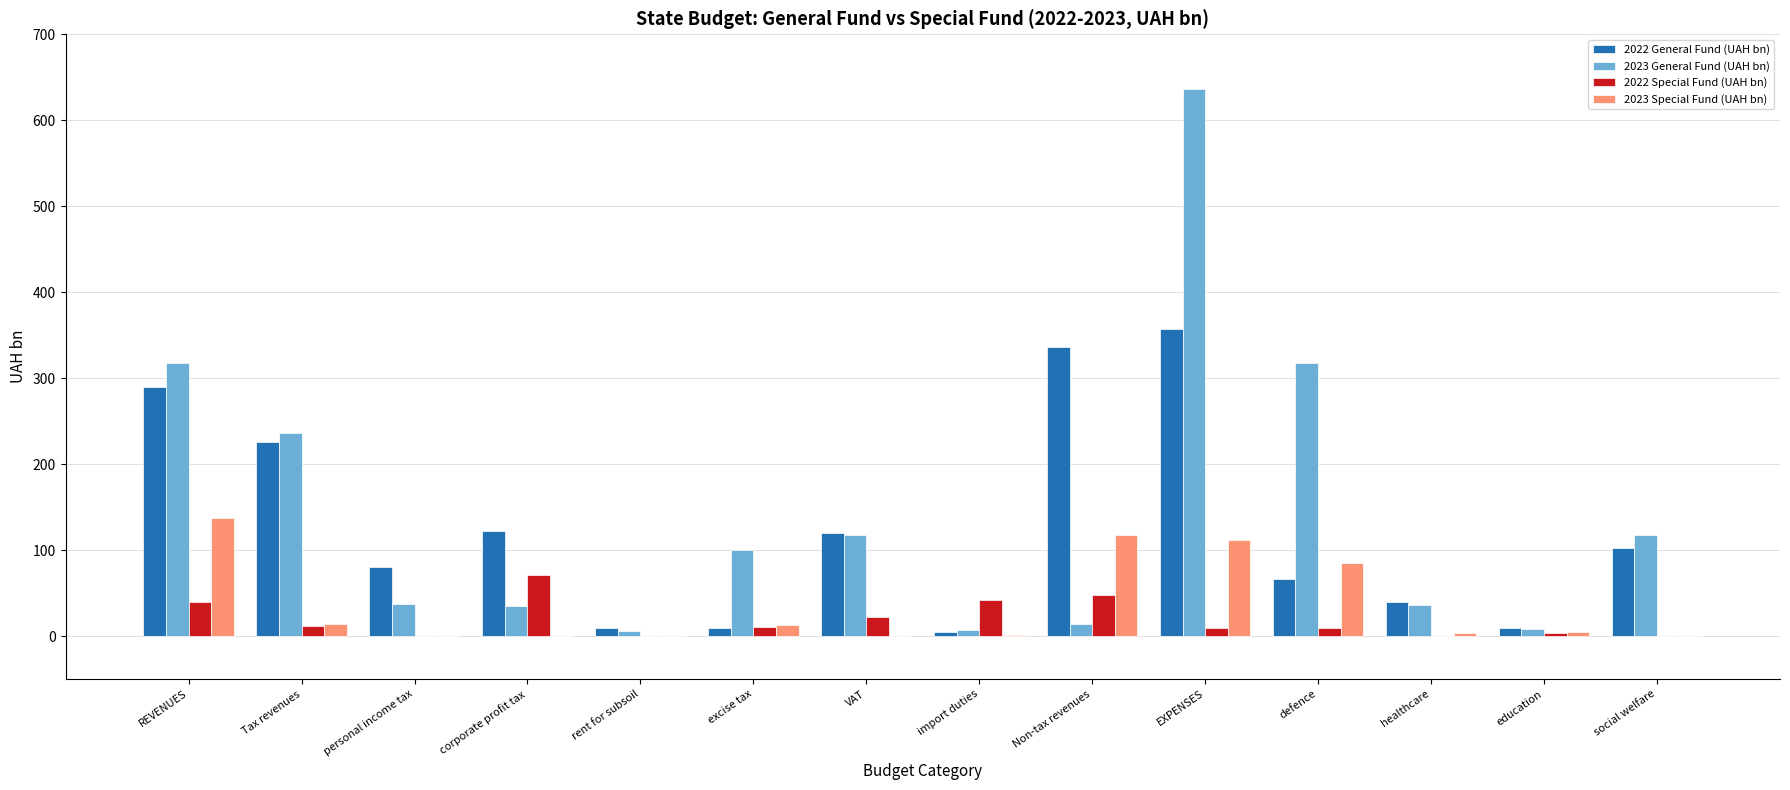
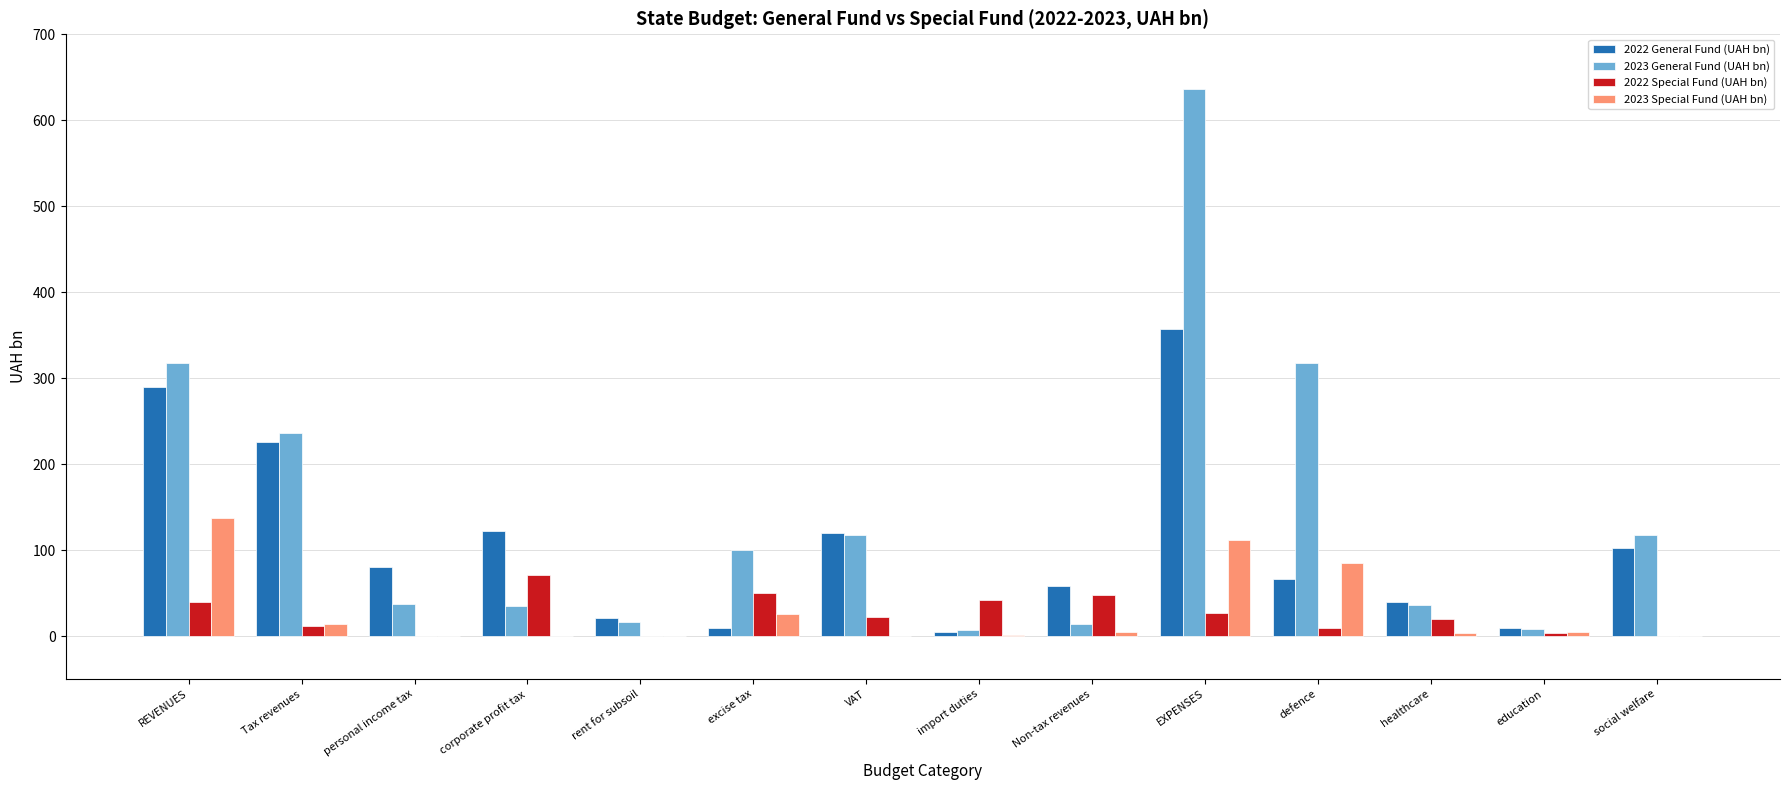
2022 General Fund (UAH bn), rent for subsoil: 10 -> 20
2023 General Fund (UAH bn), rent for subsoil: 10 -> 20
2022 Special Fund (UAH bn), excise tax: 10 -> 50
2023 Special Fund (UAH bn), excise tax: 10 -> 30
2022 General Fund (UAH bn), Non-tax revenues: 340 -> 60
2023 Special Fund (UAH bn), Non-tax revenues: 120 -> 0
2022 Special Fund (UAH bn), EXPENSES: 10 -> 30
2022 Special Fund (UAH bn), healthcare: 0 -> 20
